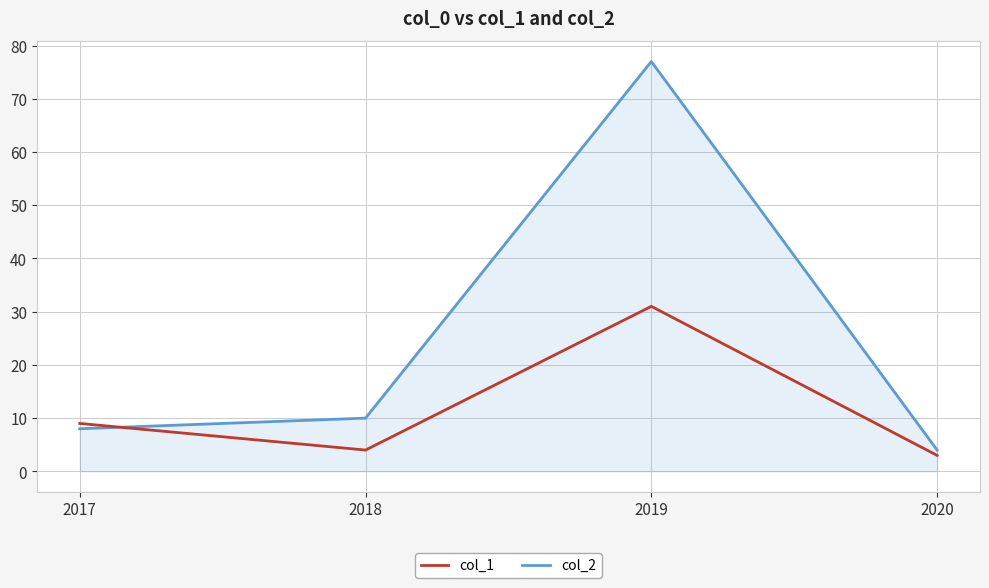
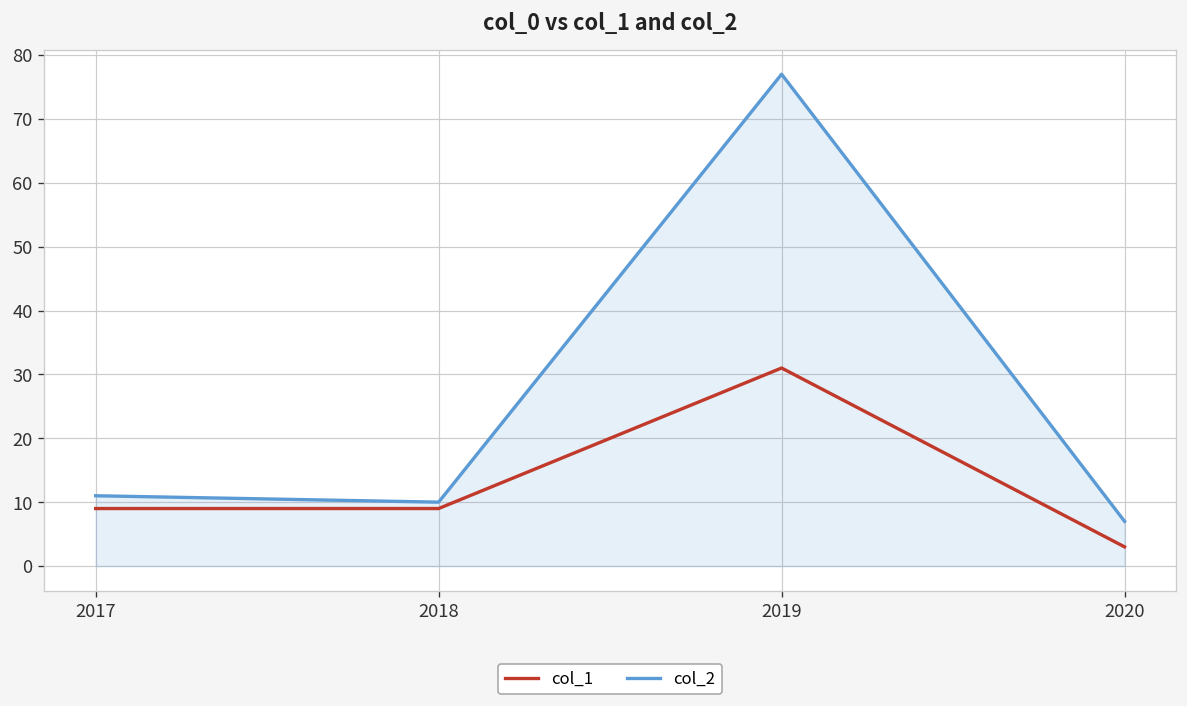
col_2, 2017: 8 -> 11
col_1, 2018: 4 -> 9
col_2, 2020: 4 -> 7
